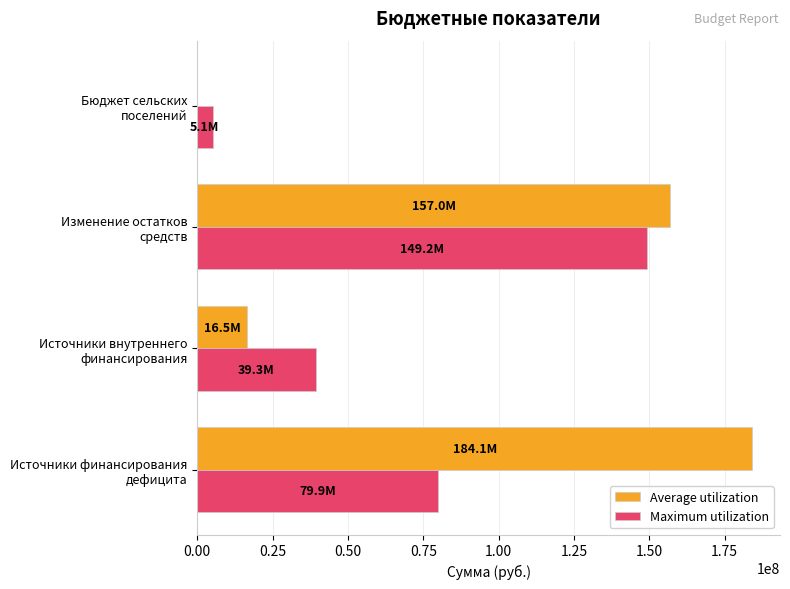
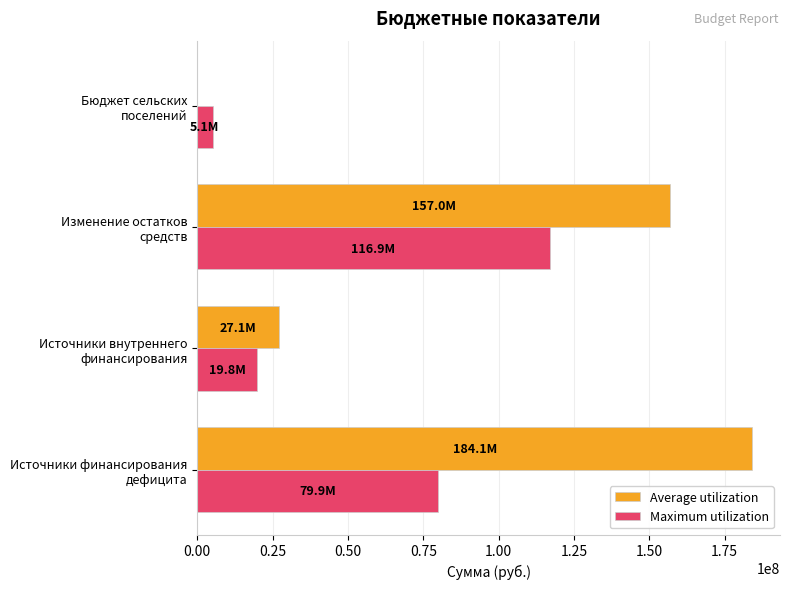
Maximum utilization, Изменение остатков средств: 149.2M -> 116.9M
Average utilization, Источники внутреннего финансирования: 16.5M -> 27.1M
Maximum utilization, Источники внутреннего финансирования: 39.3M -> 19.8M
